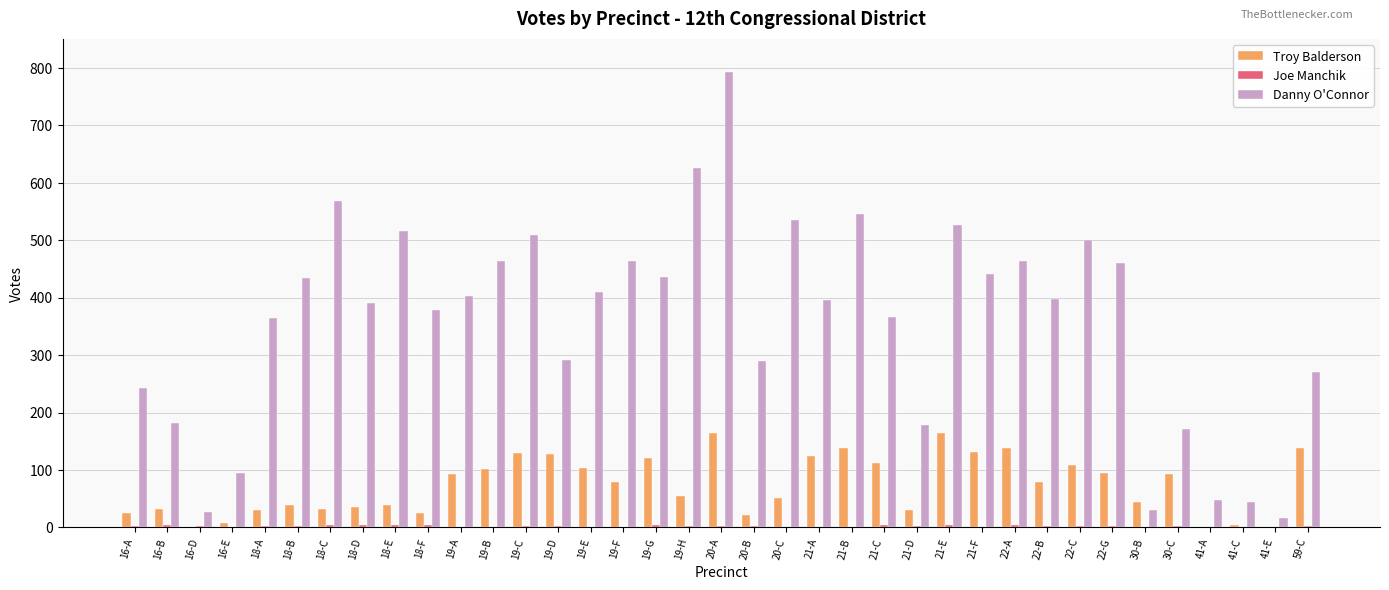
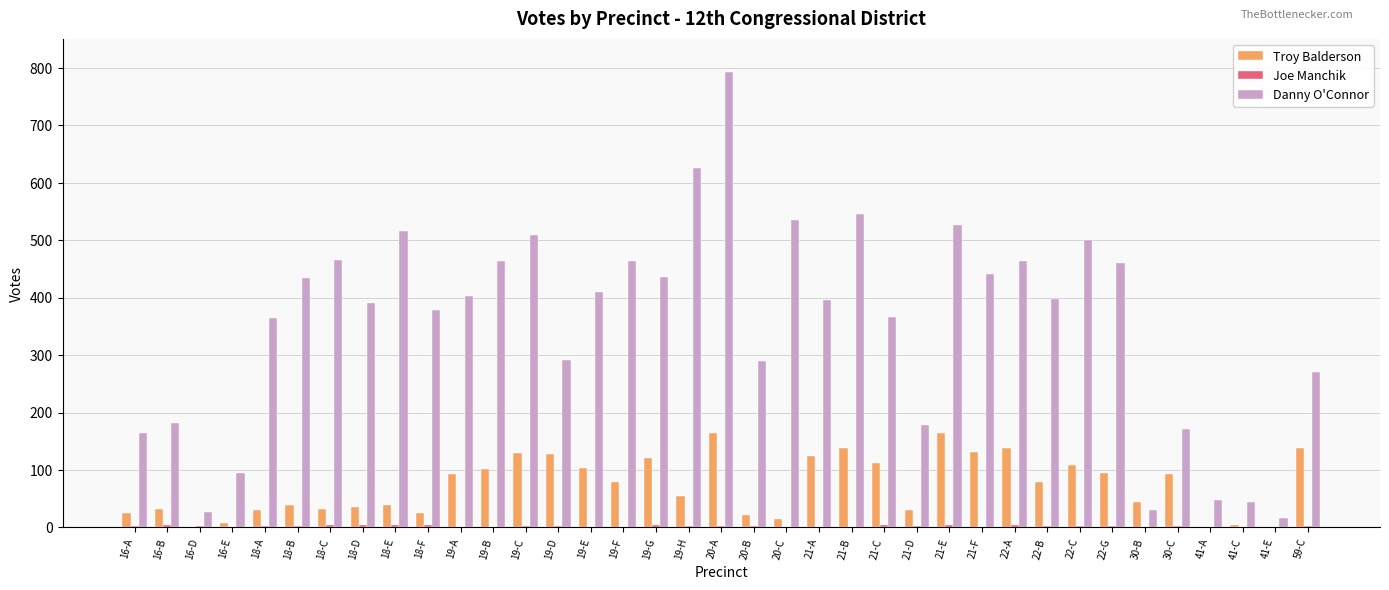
Danny O'Connor, 16-A: 240 -> 160
Danny O'Connor, 18-C: 570 -> 470
Troy Balderson, 20-C: 50 -> 20
